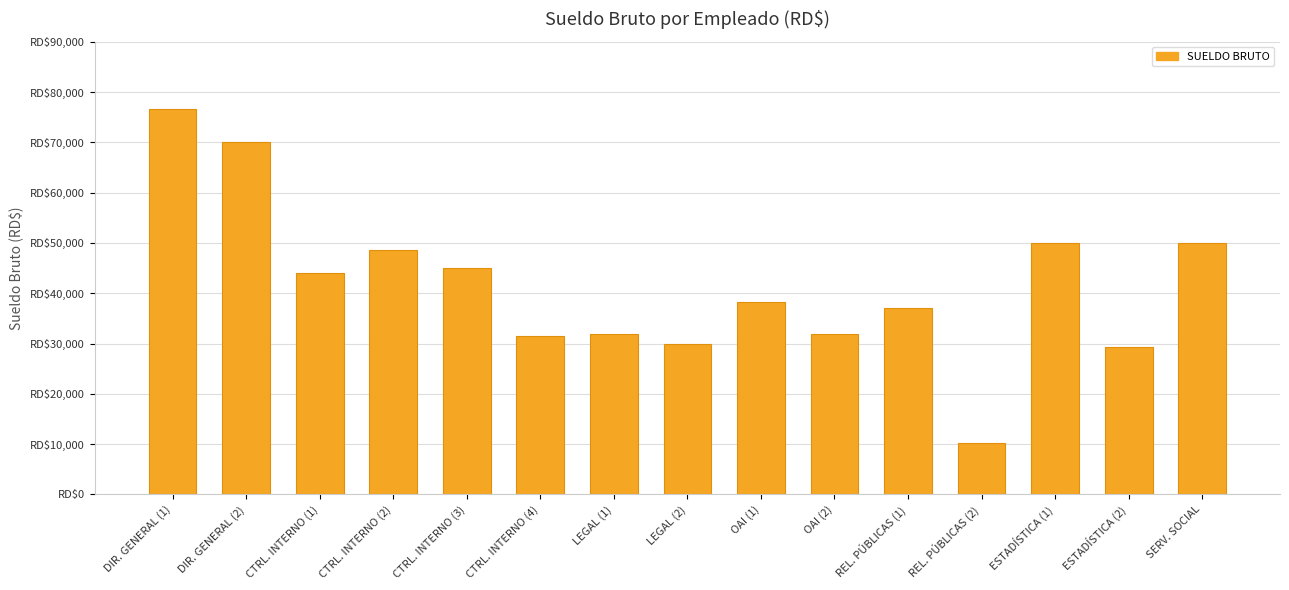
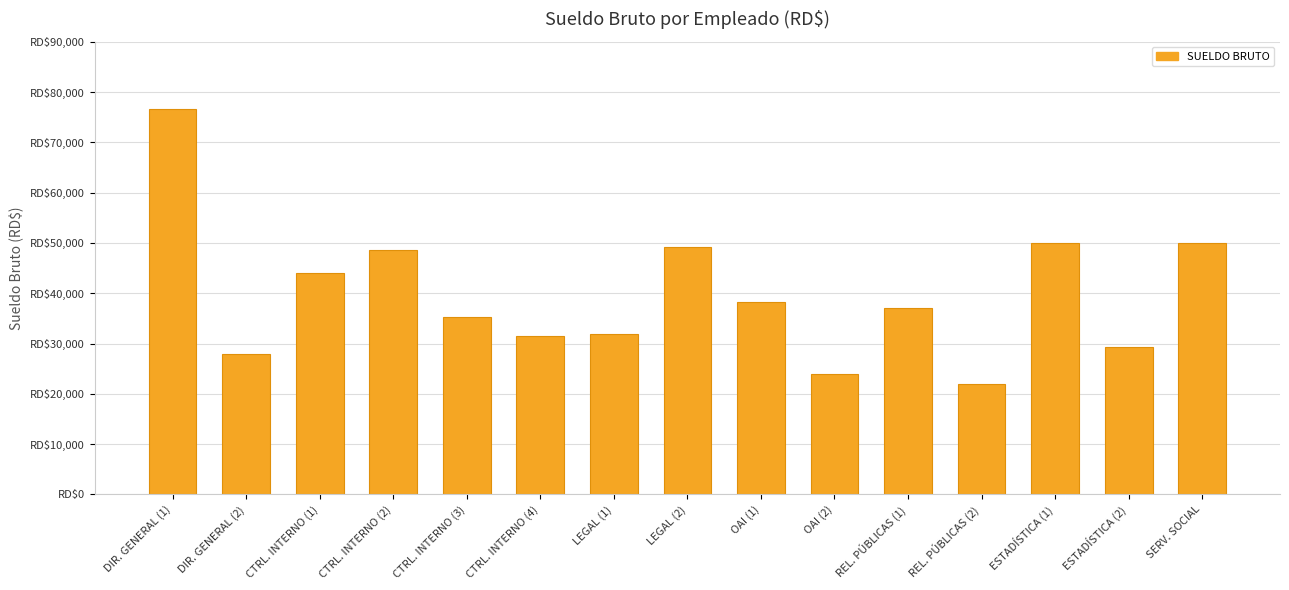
DIR. GENERAL (2): RD$70,000 -> RD$28,000
CTRL. INTERNO (3): RD$45,000 -> RD$35,000
LEGAL (2): RD$30,000 -> RD$49,000
OAI (2): RD$32,000 -> RD$24,000
REL. PÚBLICAS (2): RD$10,000 -> RD$22,000
